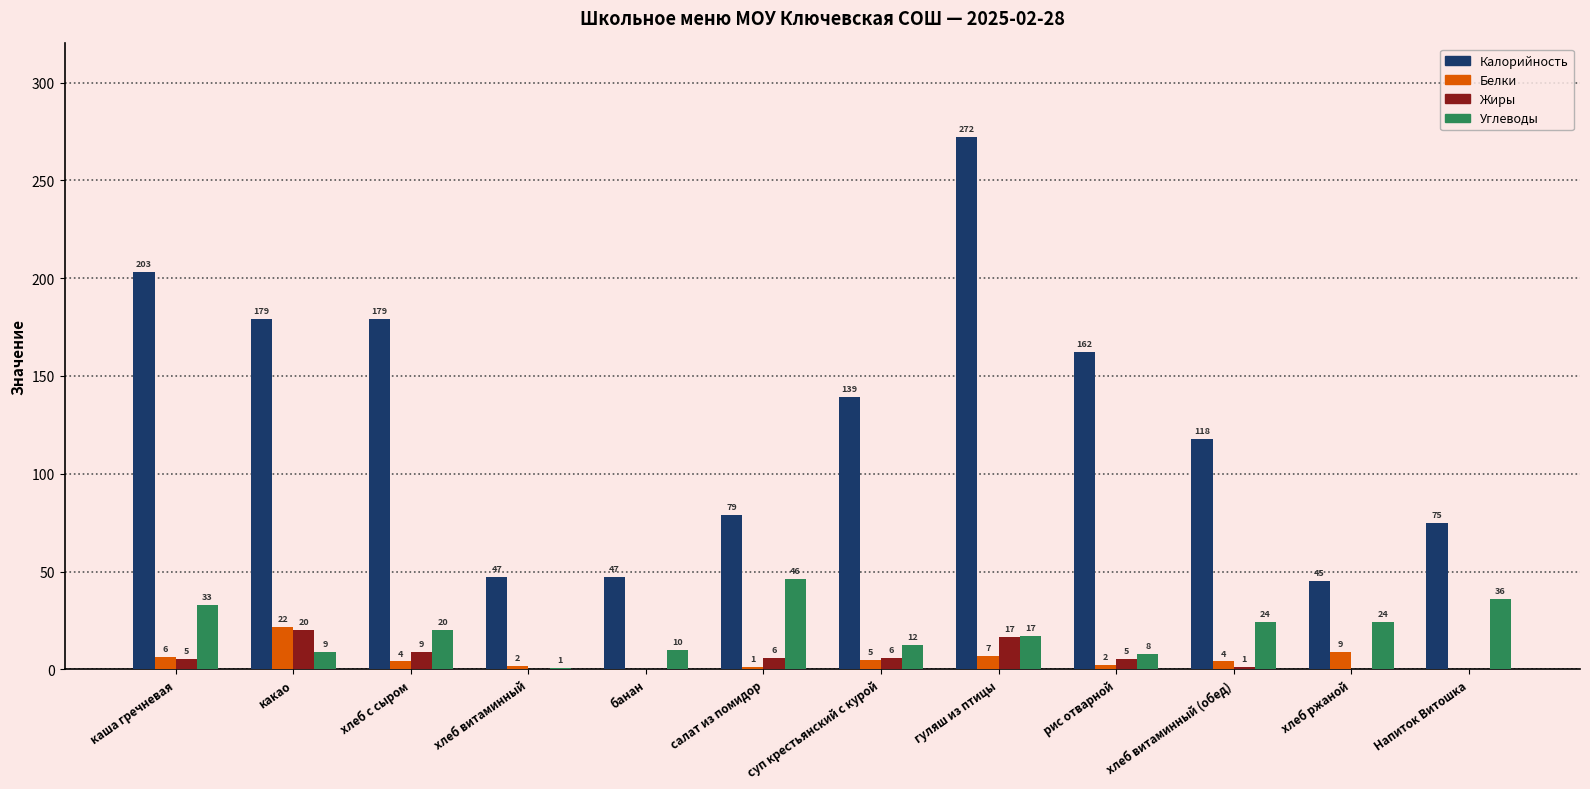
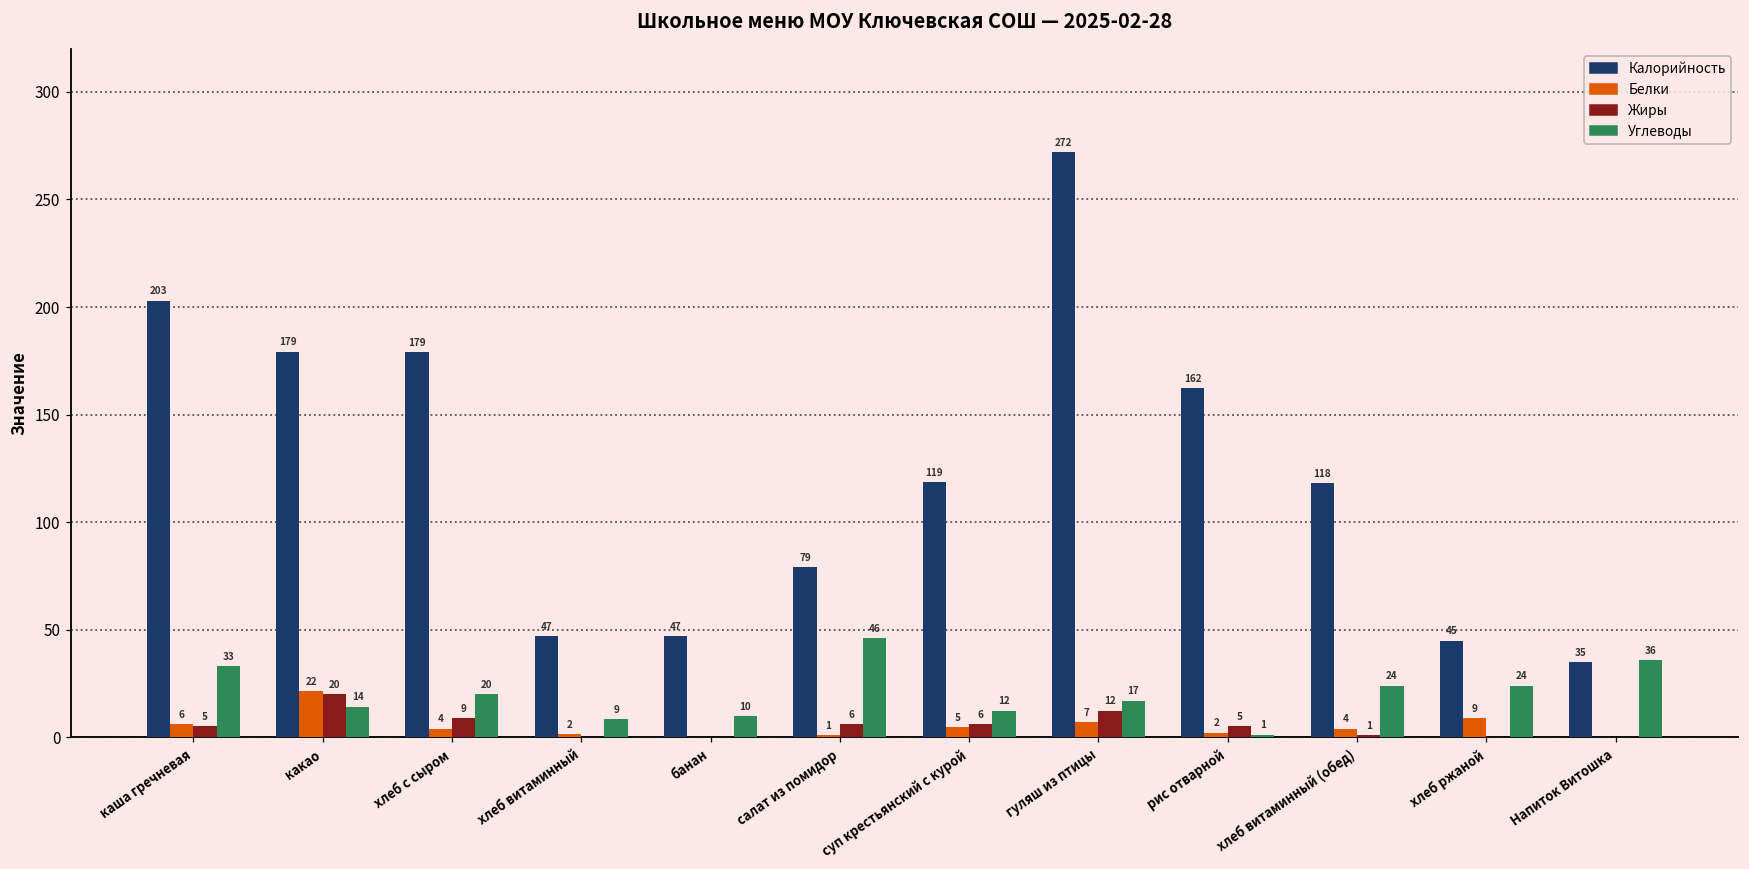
Углеводы, какао: 9 -> 14
Углеводы, хлеб витаминный: 1 -> 9
Калорийность, суп крестьянский с курой: 139 -> 119
Жиры, гуляш из птицы: 17 -> 12
Углеводы, рис отварной: 8 -> 1
Калорийность, Напиток Витошка: 75 -> 35
